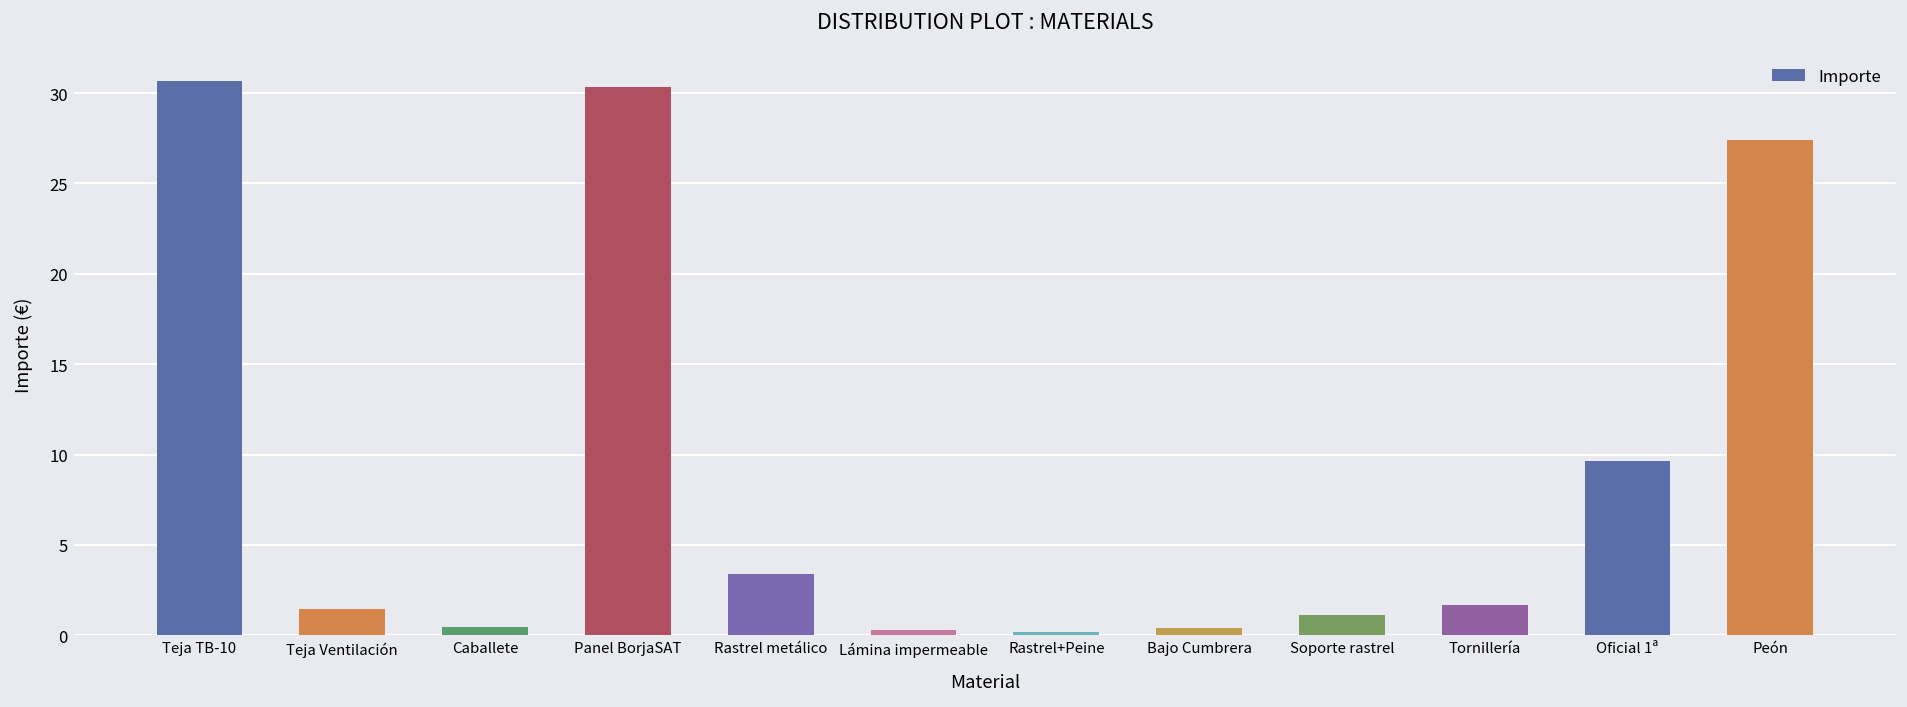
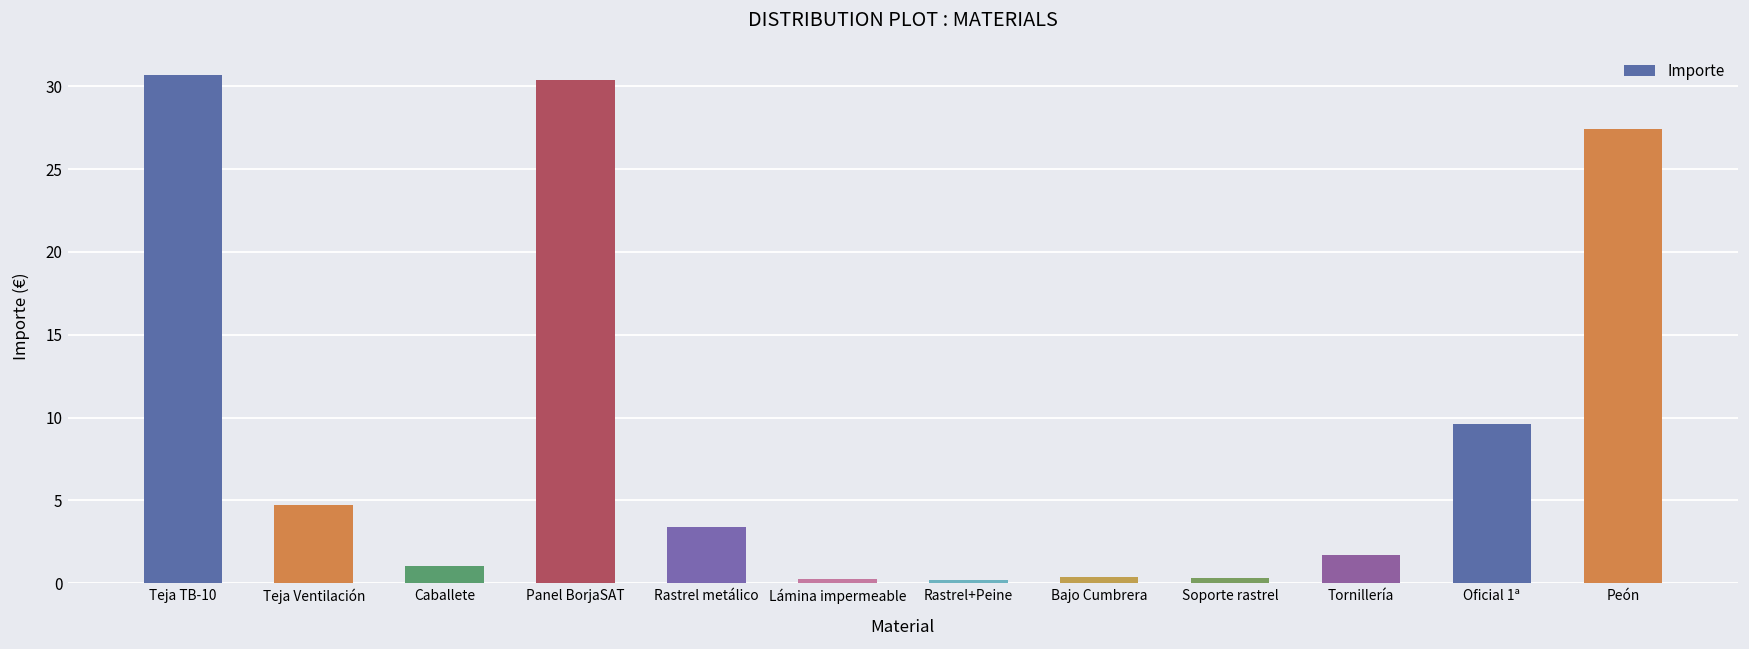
Teja Ventilación: 1.5 -> 4.7
Caballete: 0.5 -> 1.1
Soporte rastrel: 1.1 -> 0.3
